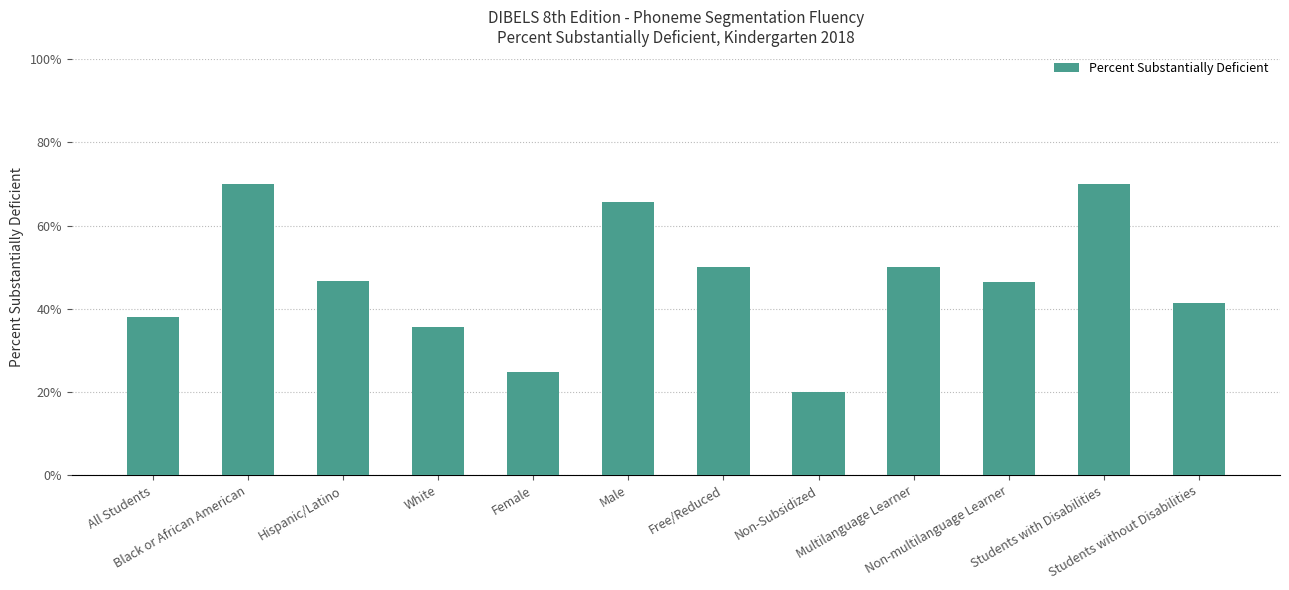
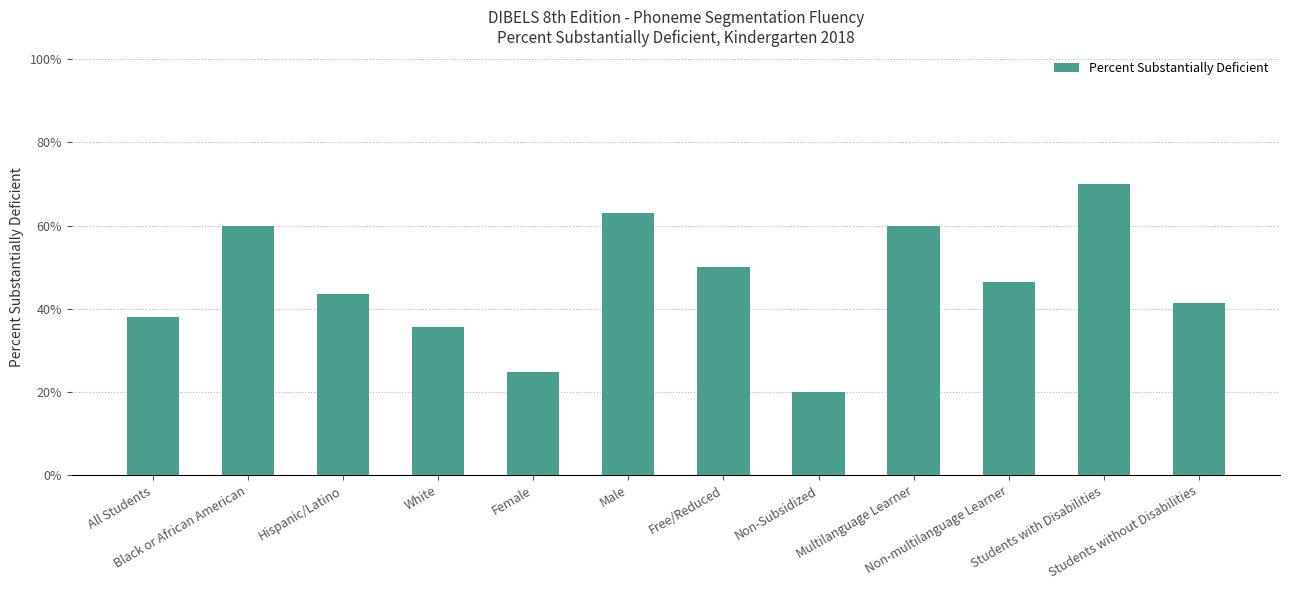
Black or African American: 70% -> 60%
Hispanic/Latino: 47% -> 44%
Male: 66% -> 63%
Multilanguage Learner: 50% -> 60%
